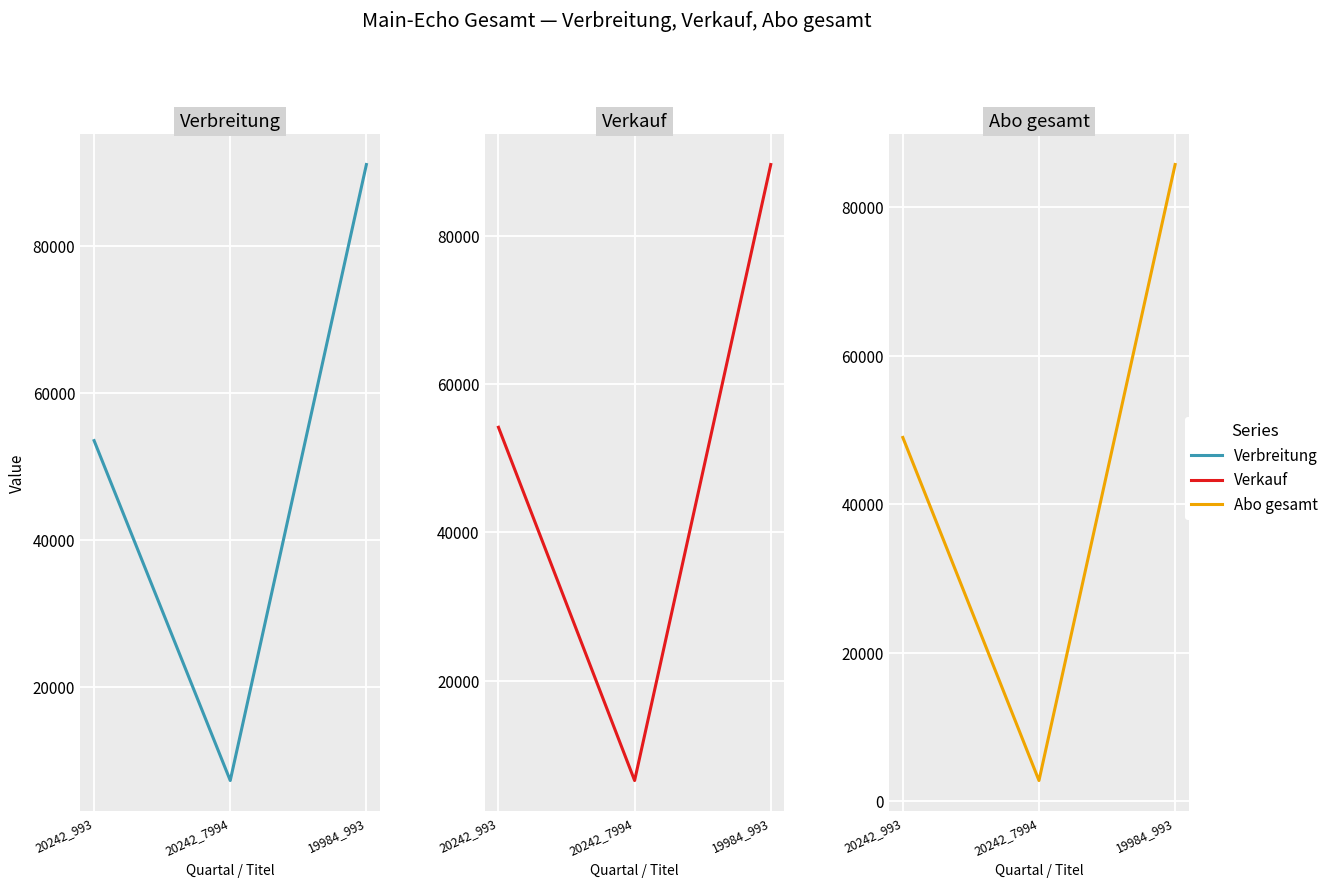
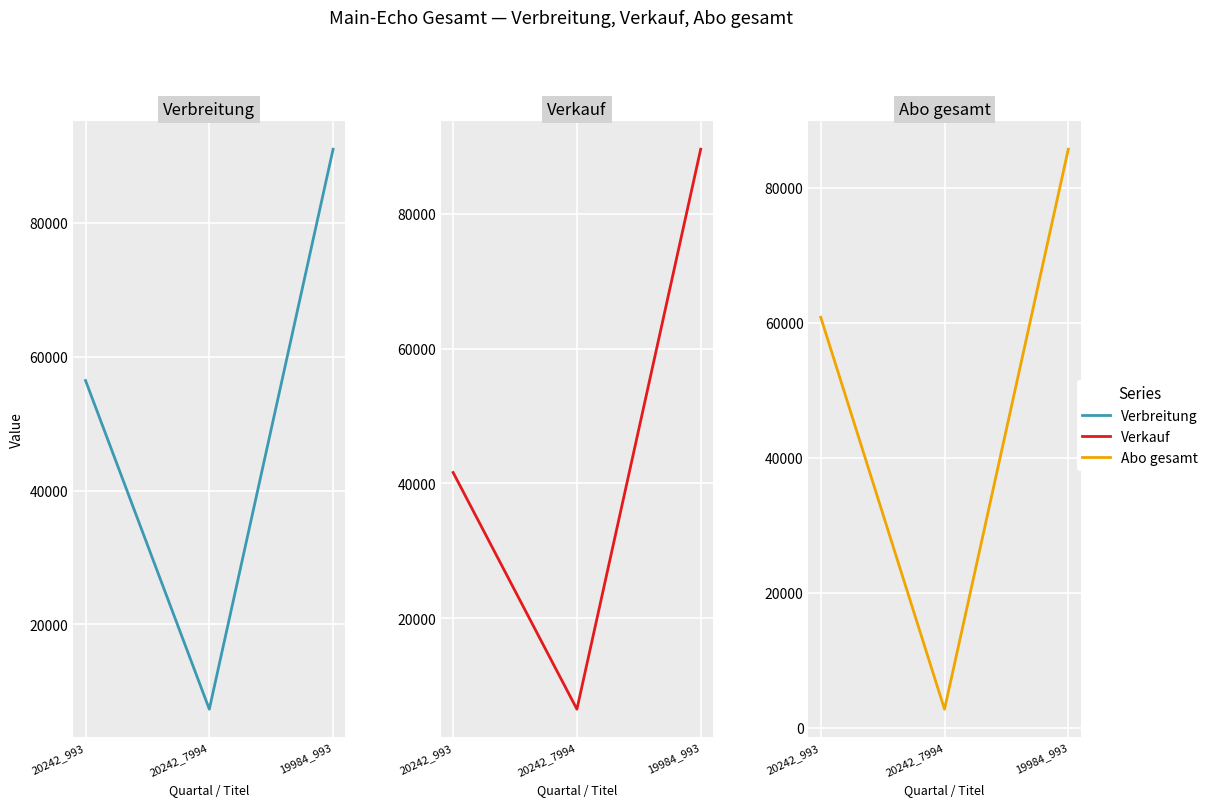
Verbreitung, 20242_993: 54000 -> 56000
Verkauf, 20242_993: 54000 -> 42000
Abo gesamt, 20242_993: 49000 -> 61000
